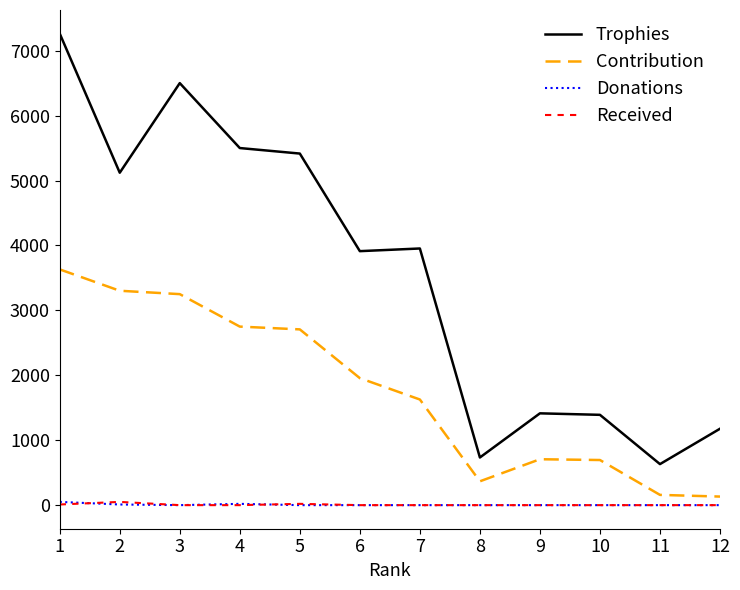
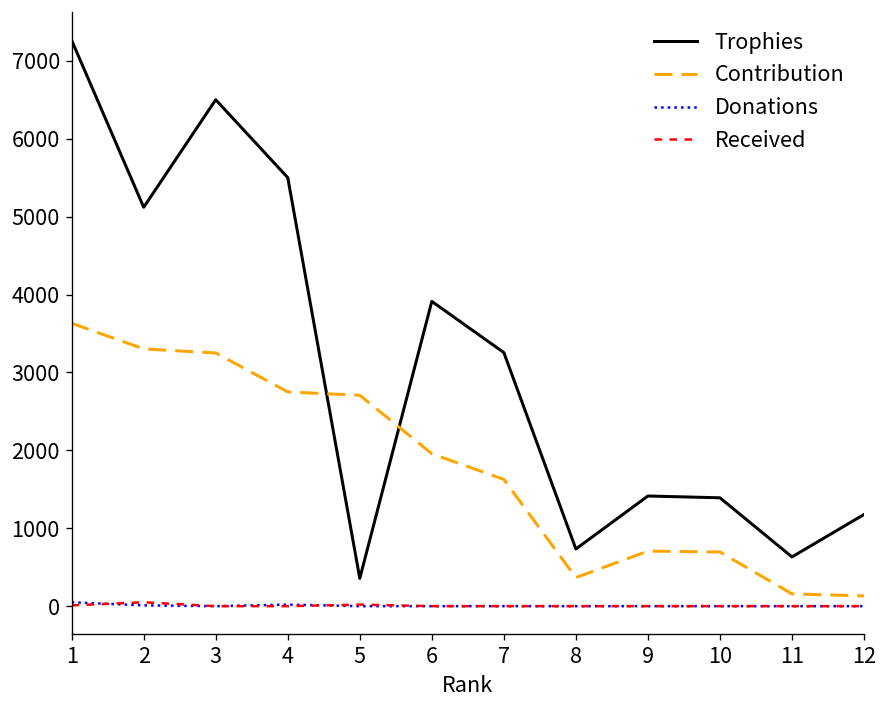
Trophies, 5: 5400 -> 400
Trophies, 7: 4000 -> 3300
